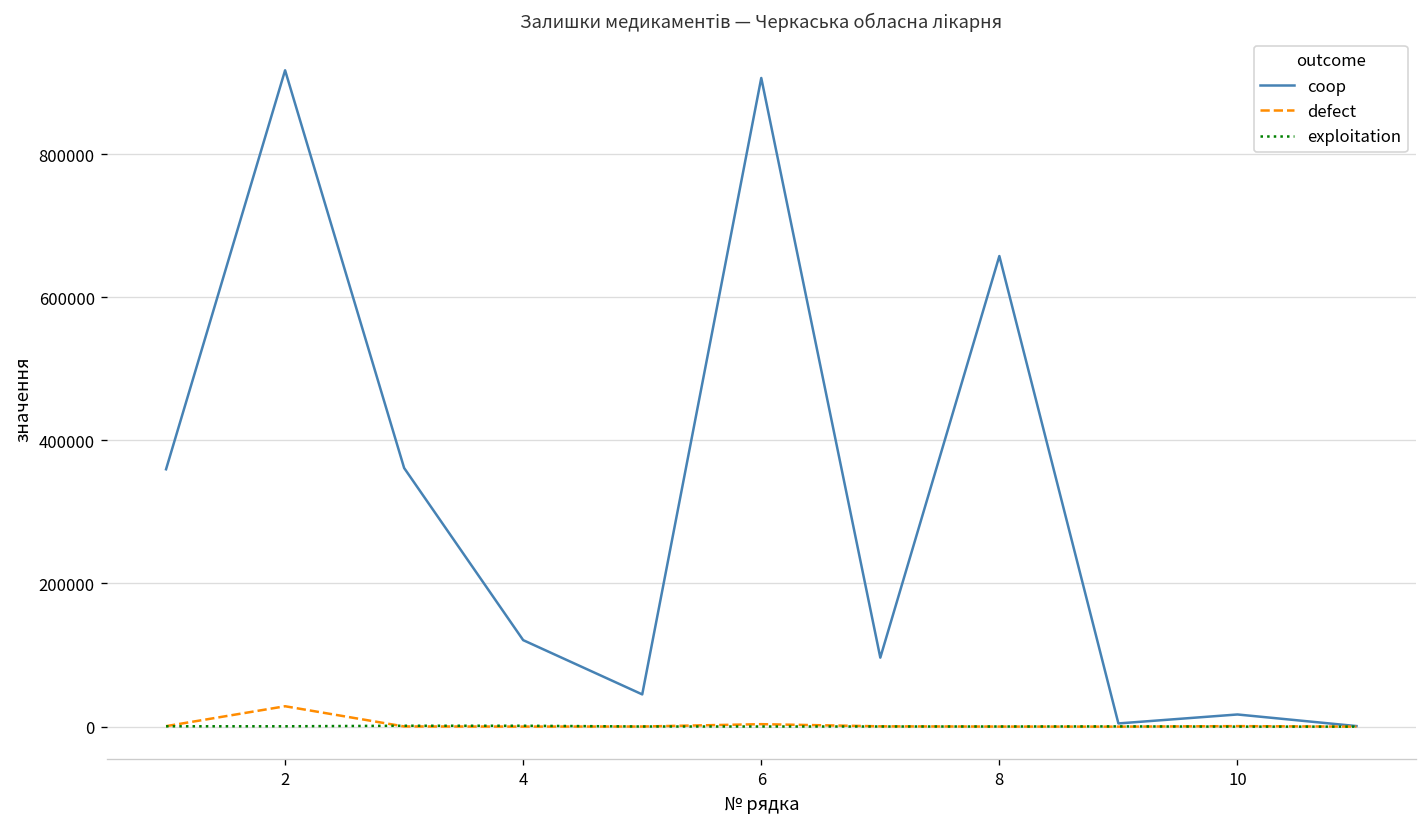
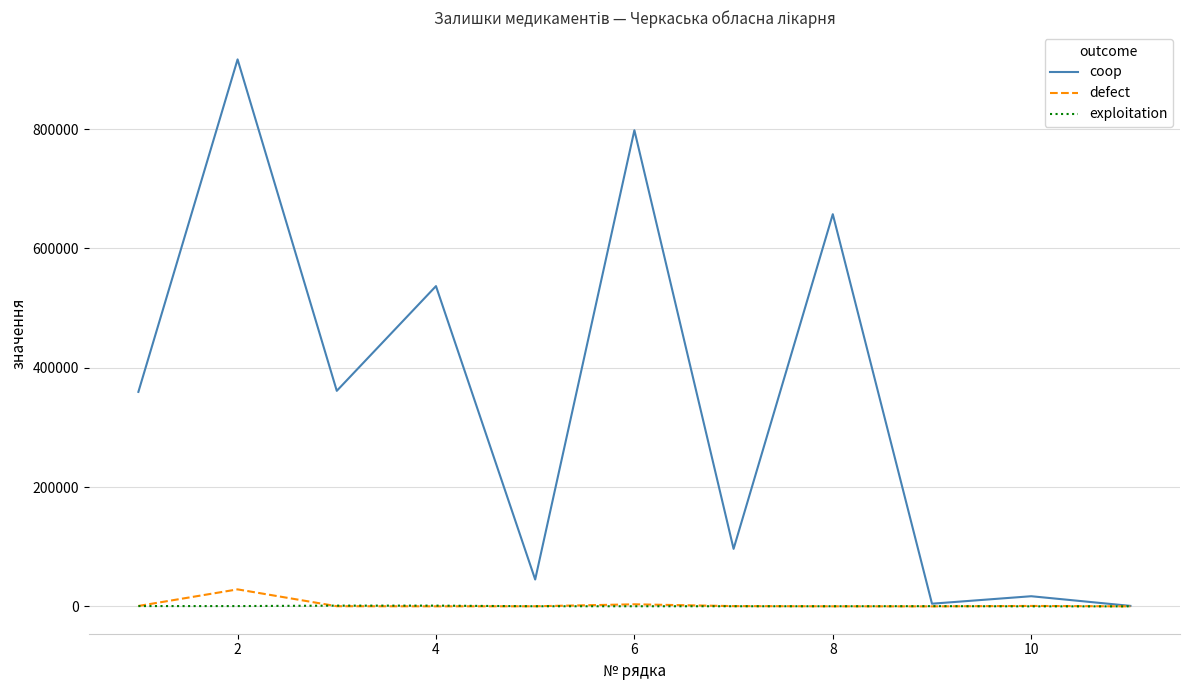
coop, 4: 120000 -> 540000
coop, 6: 910000 -> 800000
